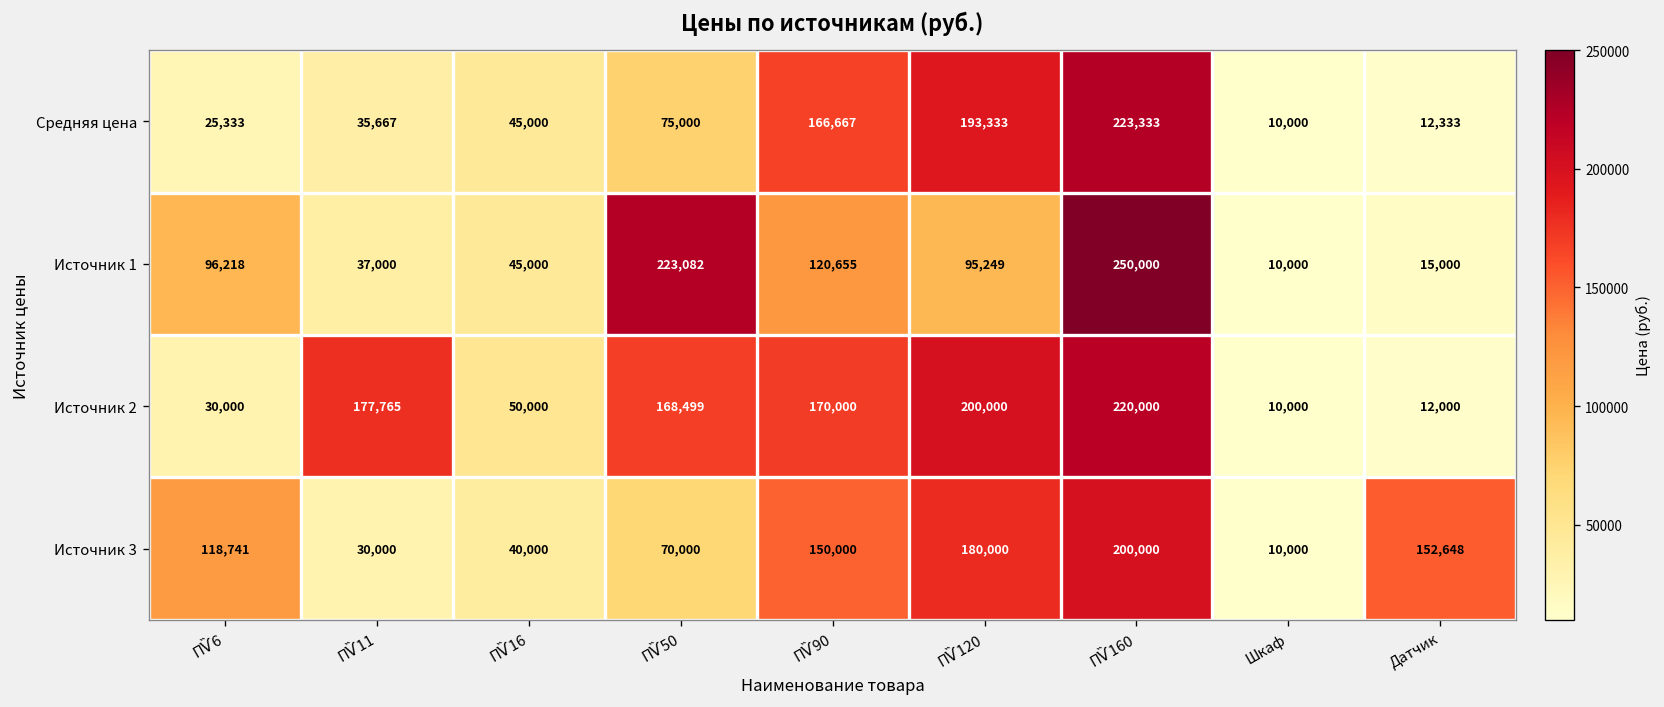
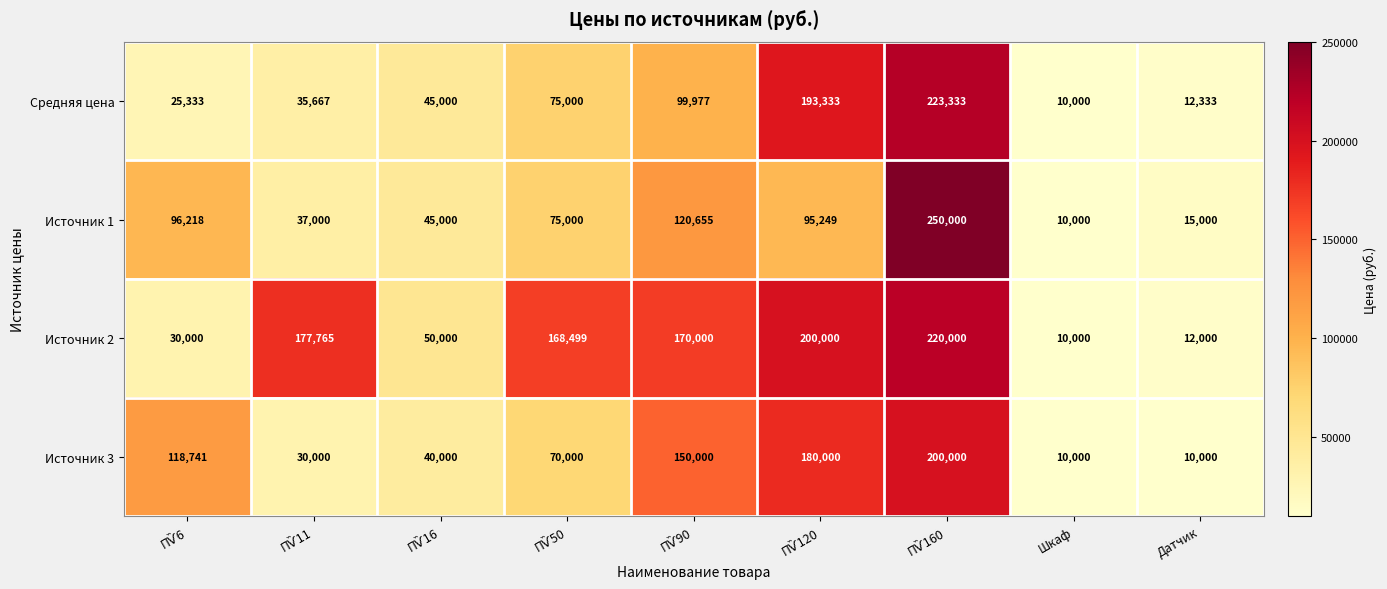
Средняя цена, ПѶ90: 166,667 -> 99,977
Источник 1, ПѶ50: 223,082 -> 75,000
Источник 3, Датчик: 152,648 -> 10,000
